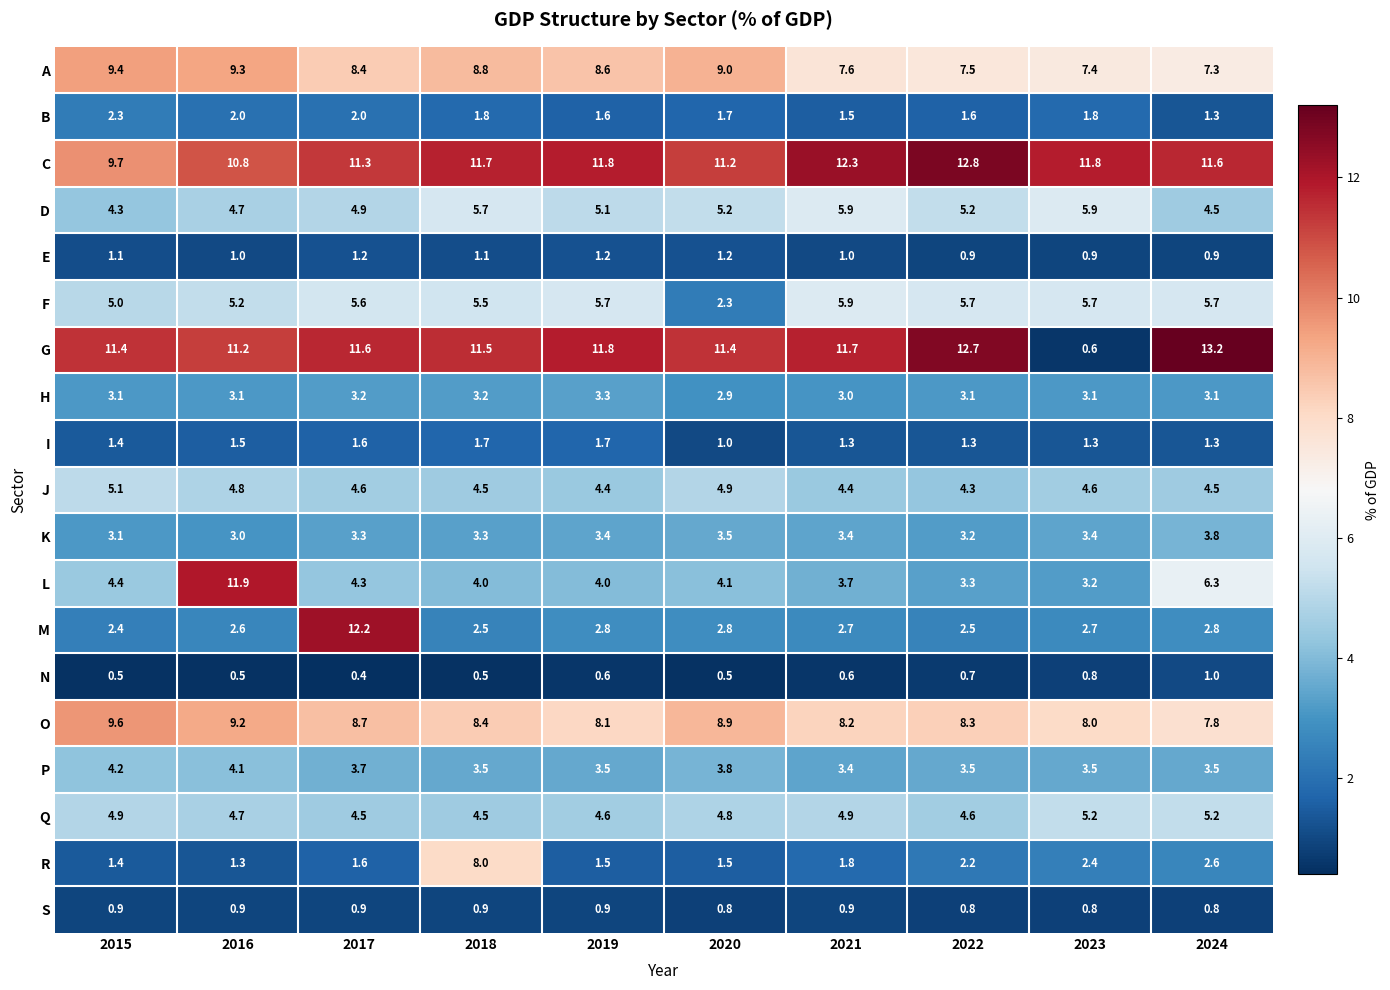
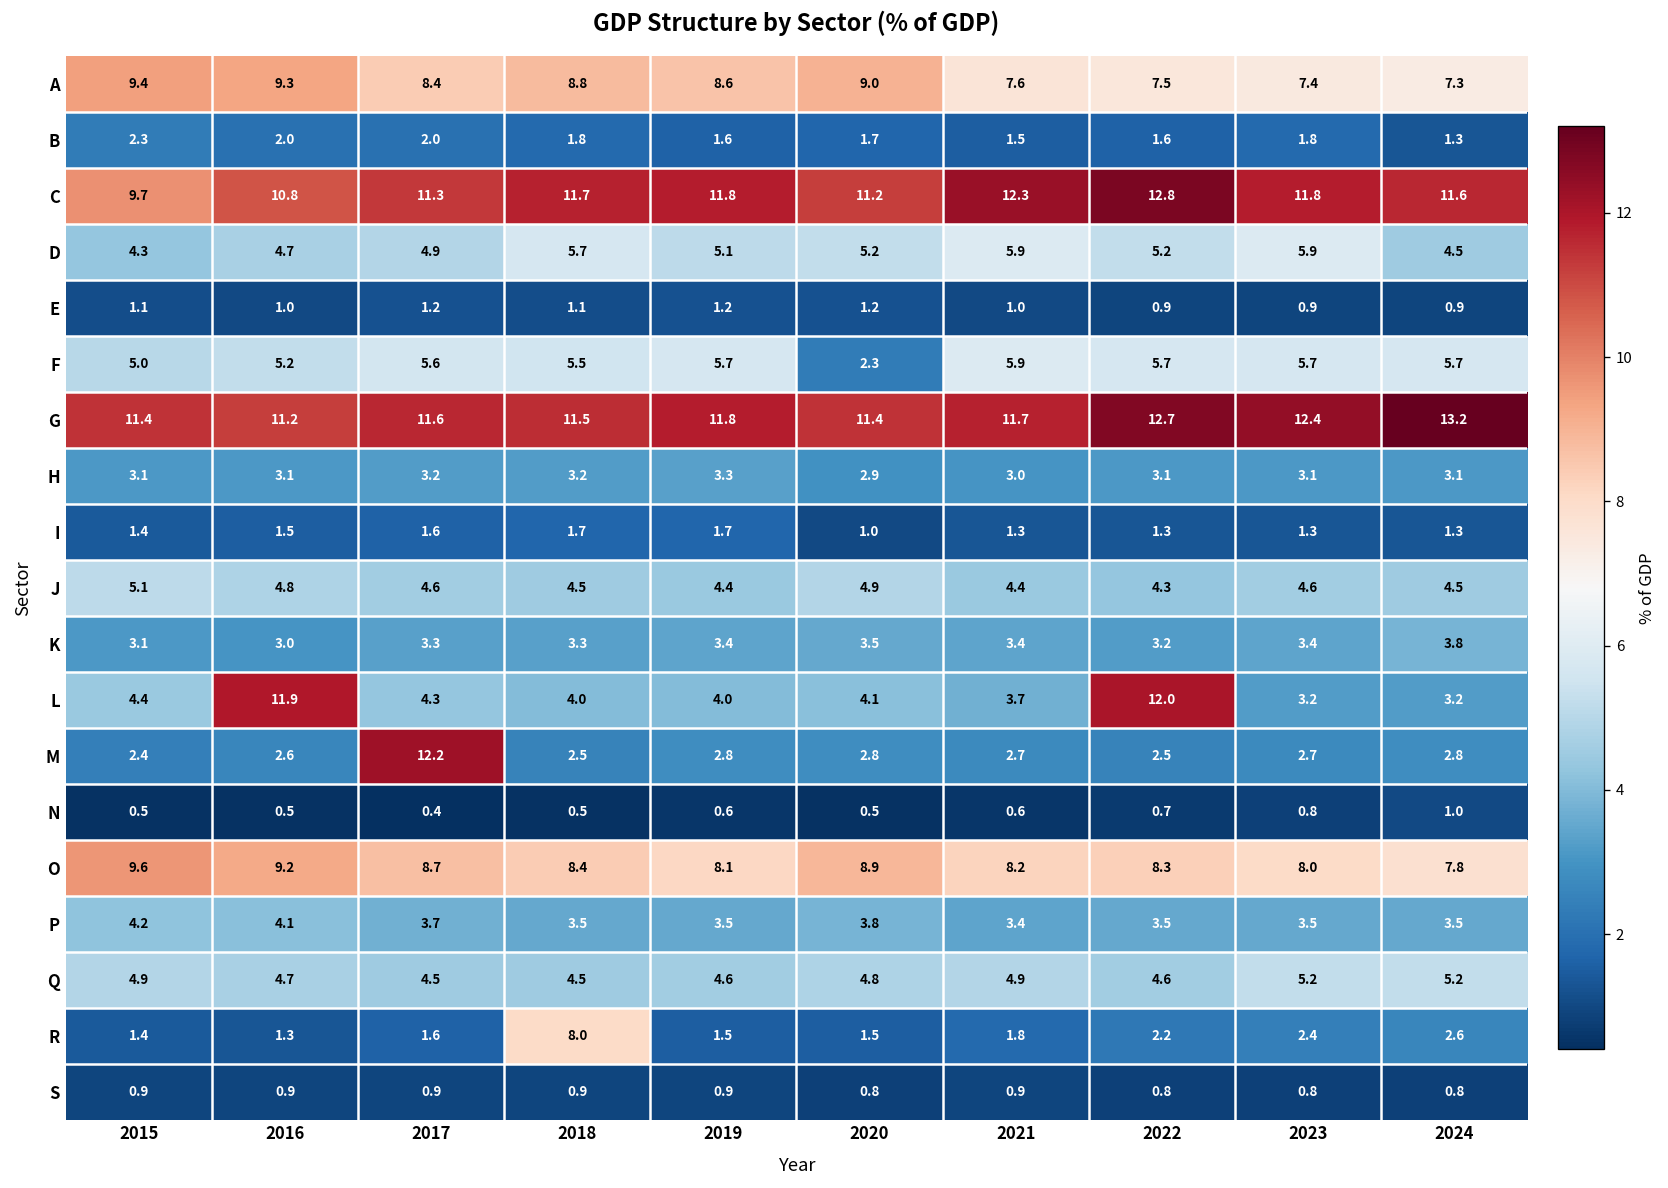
G, 2023: 0.6 -> 12.4
L, 2022: 3.3 -> 12.0
L, 2024: 6.3 -> 3.2
